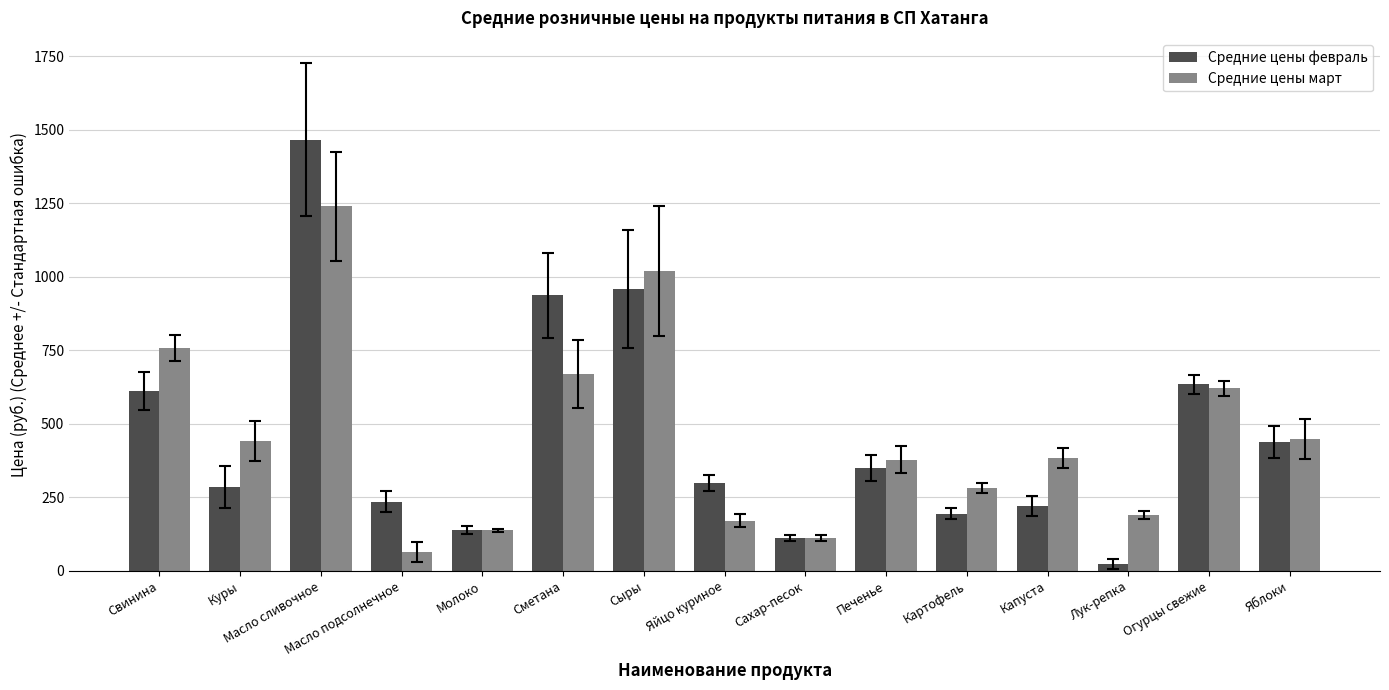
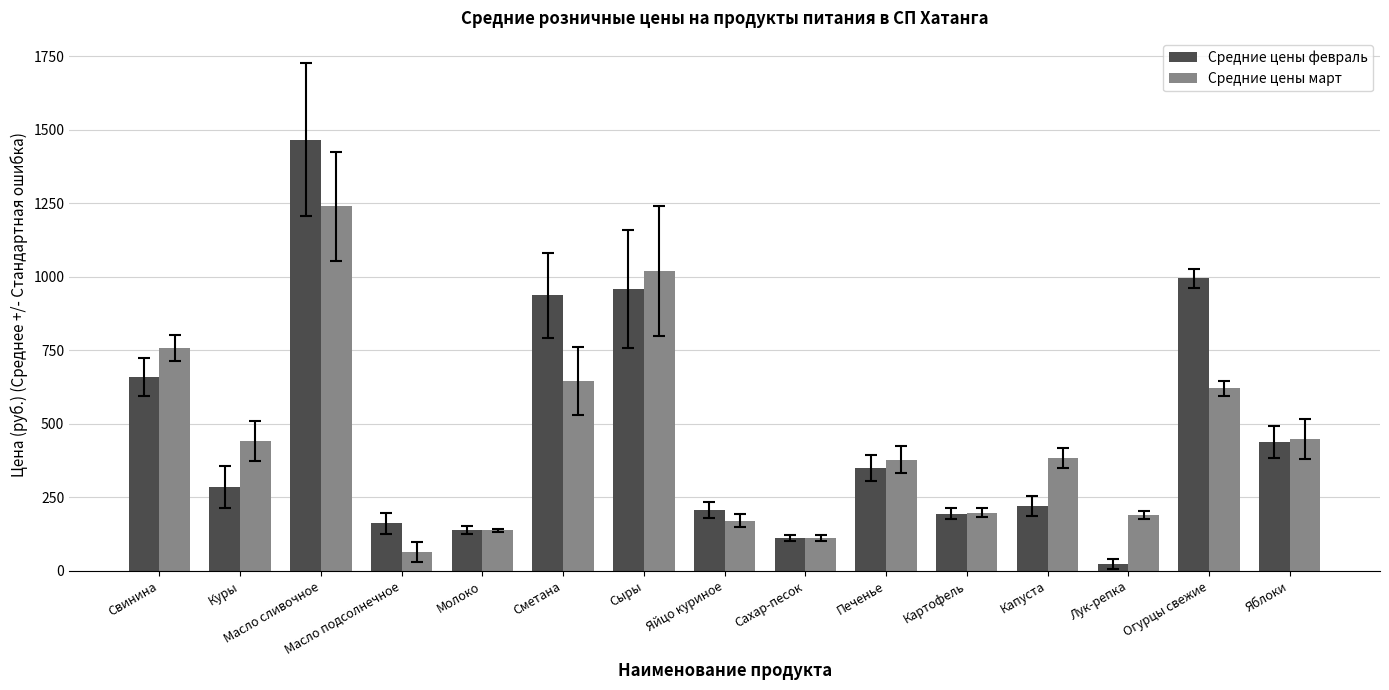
Средние цены февраль, Свинина: 610 -> 660
Средние цены февраль, Масло подсолнечное: 230 -> 160
Средние цены март, Сметана: 670 -> 640
Средние цены февраль, Яйцо куриное: 300 -> 210
Средние цены март, Картофель: 280 -> 200
Средние цены февраль, Огурцы свежие: 630 -> 990
